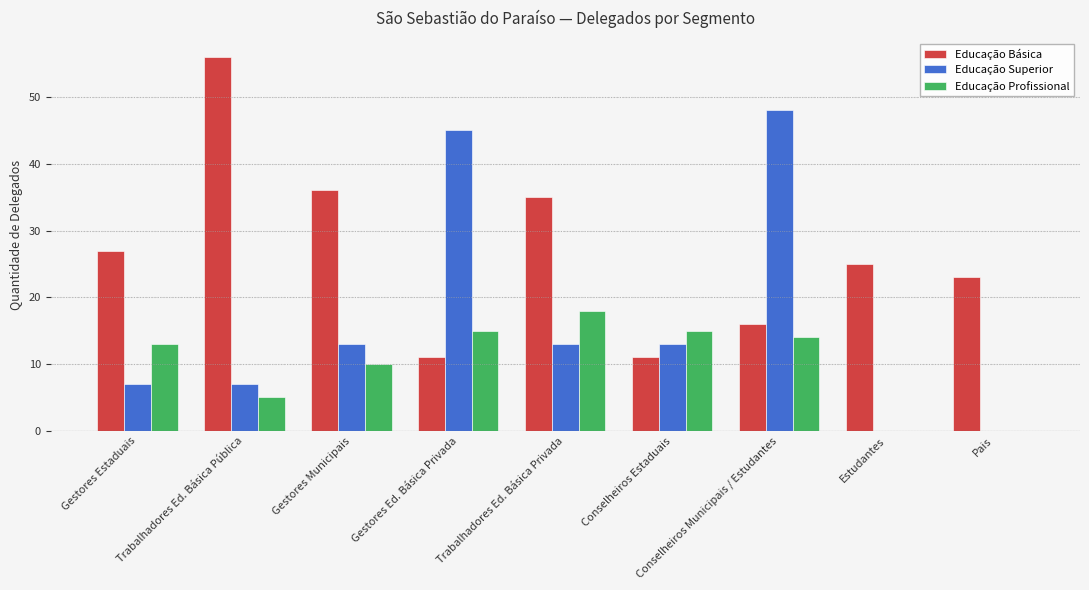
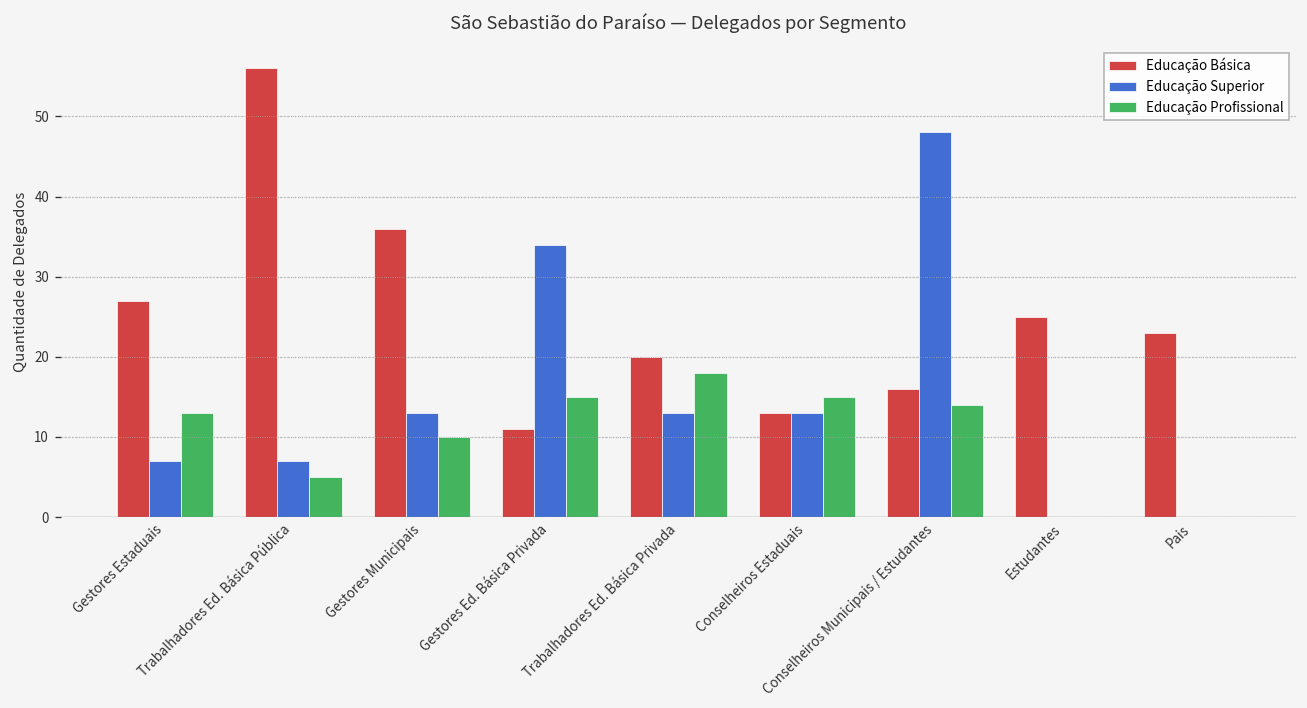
Educação Superior, Gestores Ed. Básica Privada: 45 -> 34
Educação Básica, Trabalhadores Ed. Básica Privada: 35 -> 20
Educação Básica, Conselheiros Estaduais: 11 -> 13
